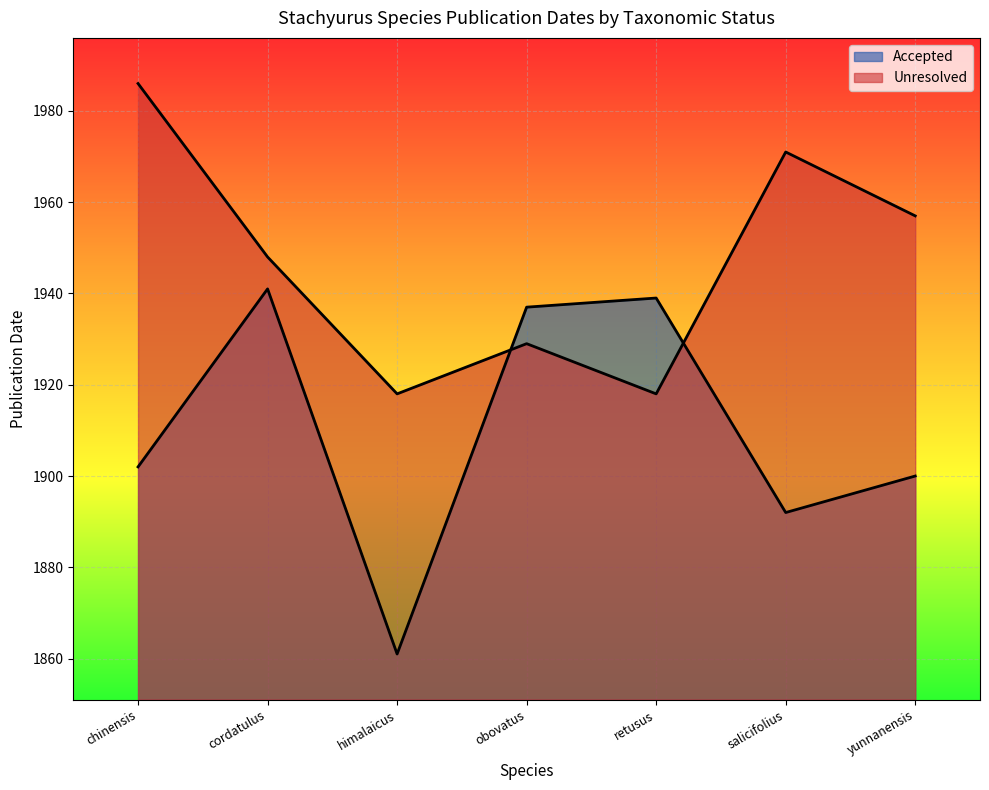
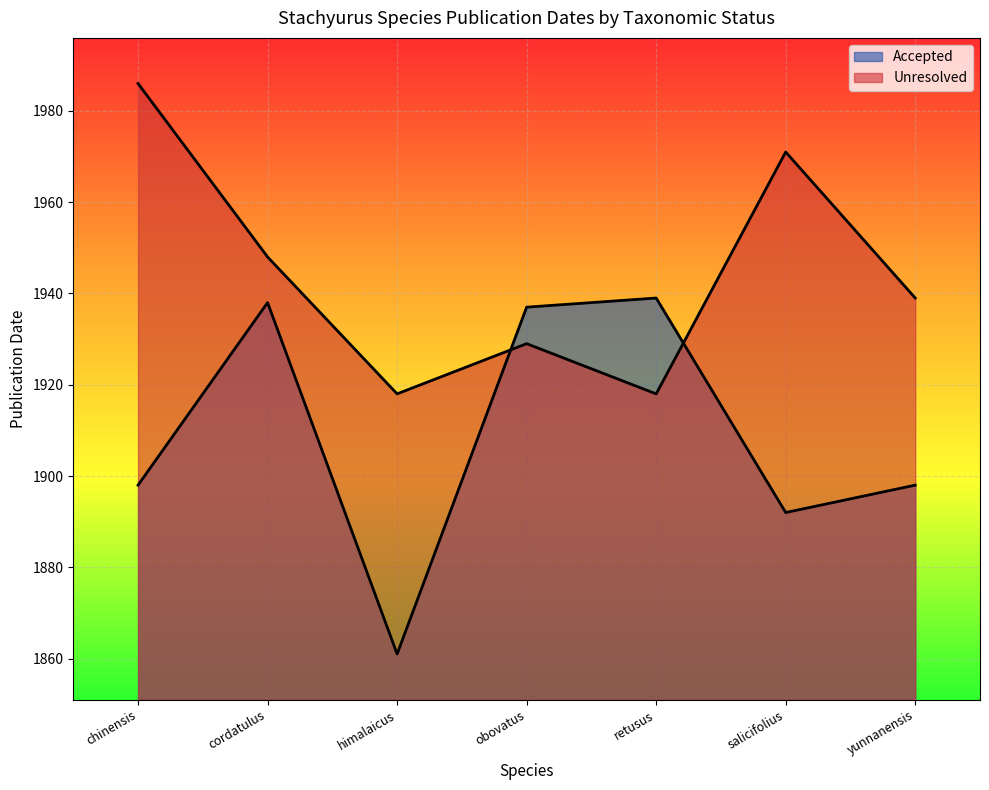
Accepted, chinensis: 1902 -> 1898
Accepted, cordatulus: 1941 -> 1938
Accepted, yunnanensis: 1900 -> 1898
Unresolved, yunnanensis: 1957 -> 1939
